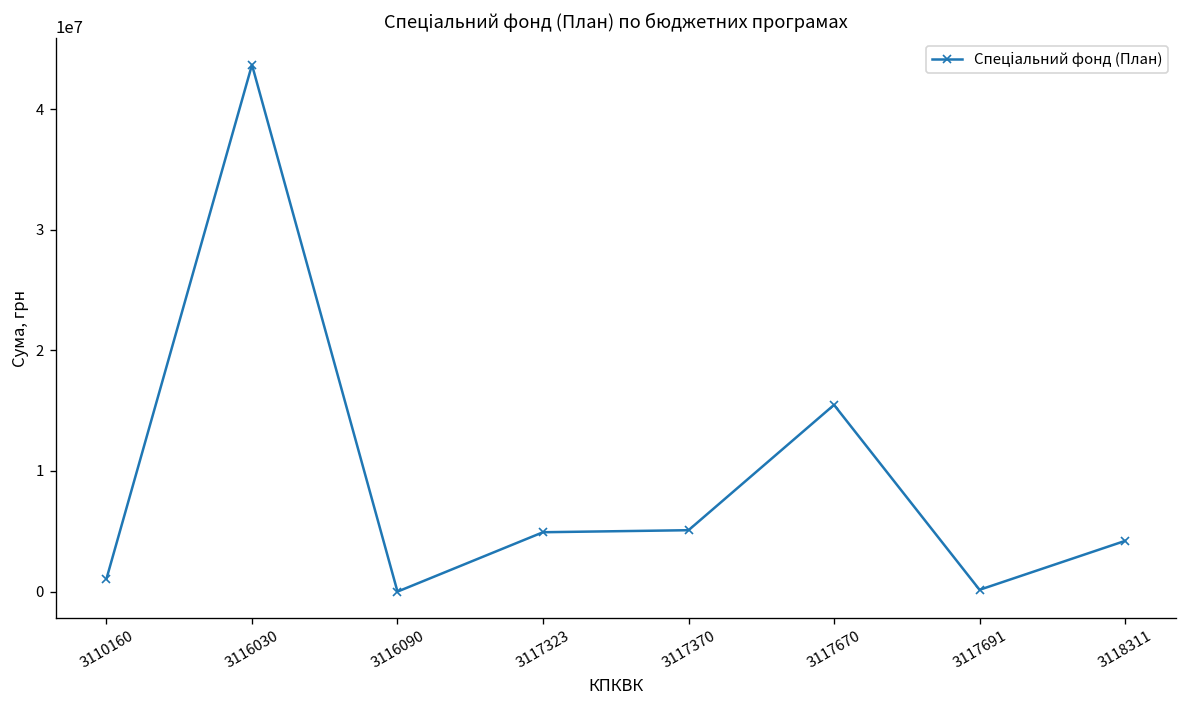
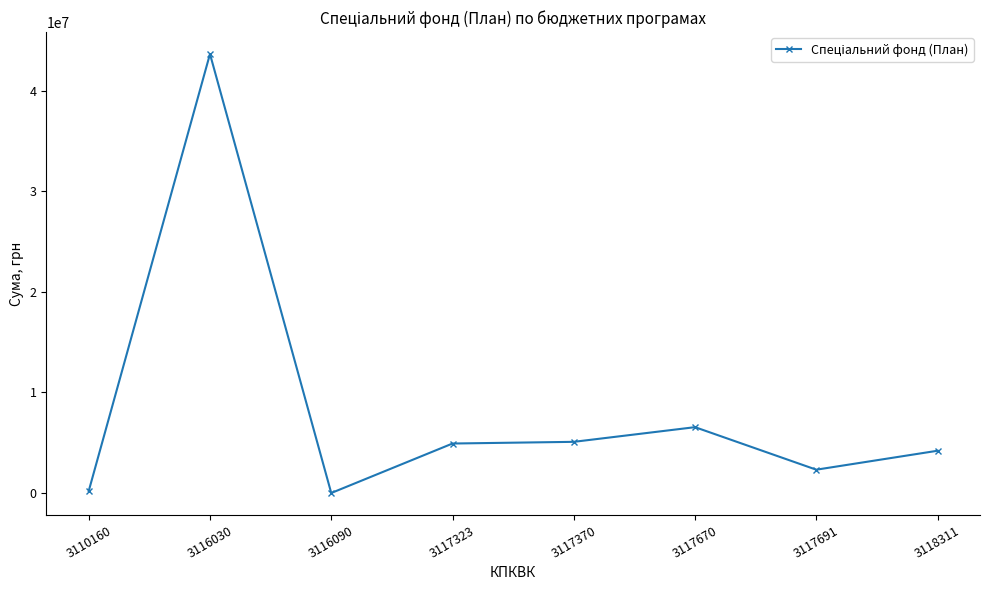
3110160: 1100000 -> 200000
3117670: 15500000 -> 6600000
3117691: 200000 -> 2300000
